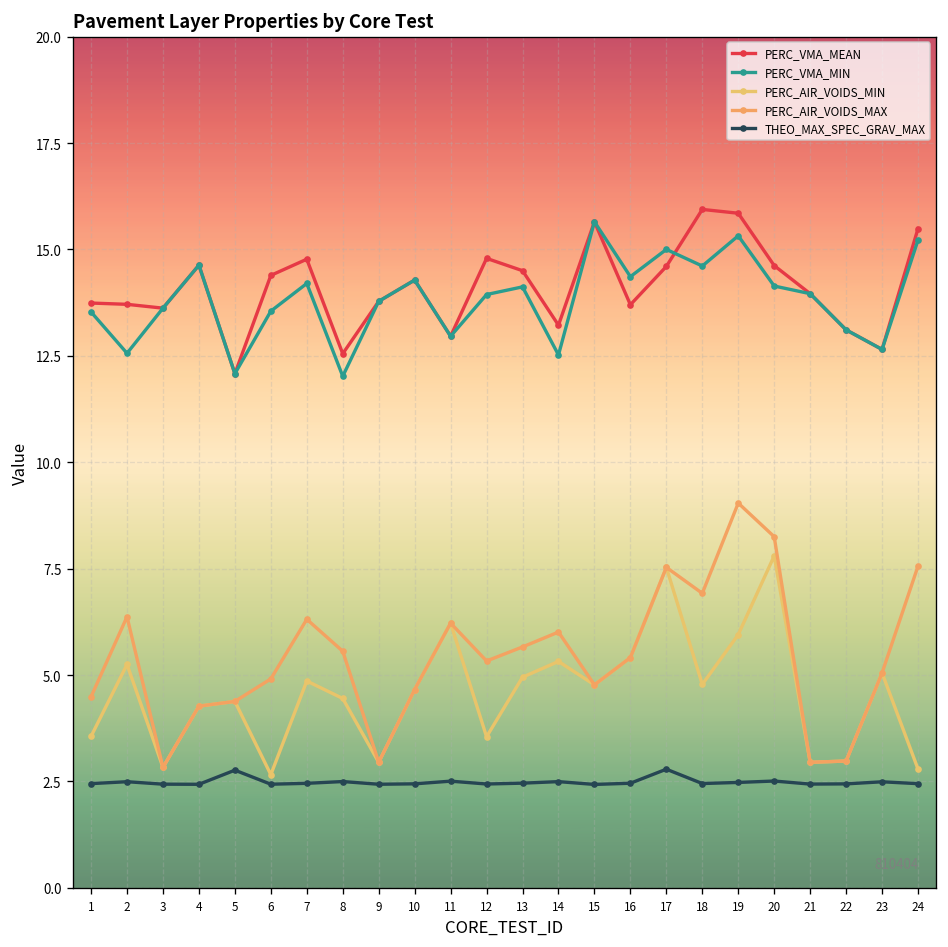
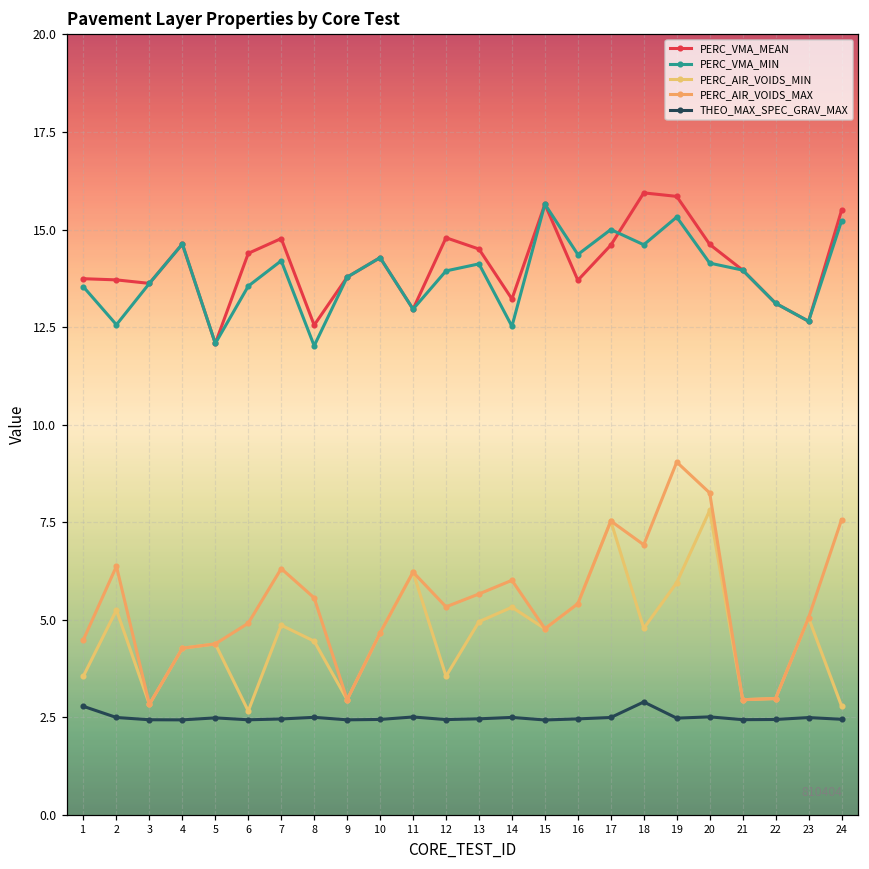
THEO_MAX_SPEC_GRAV_MAX, 1: 2.4 -> 2.8
THEO_MAX_SPEC_GRAV_MAX, 5: 2.8 -> 2.5
THEO_MAX_SPEC_GRAV_MAX, 17: 2.8 -> 2.5
THEO_MAX_SPEC_GRAV_MAX, 18: 2.5 -> 2.9
